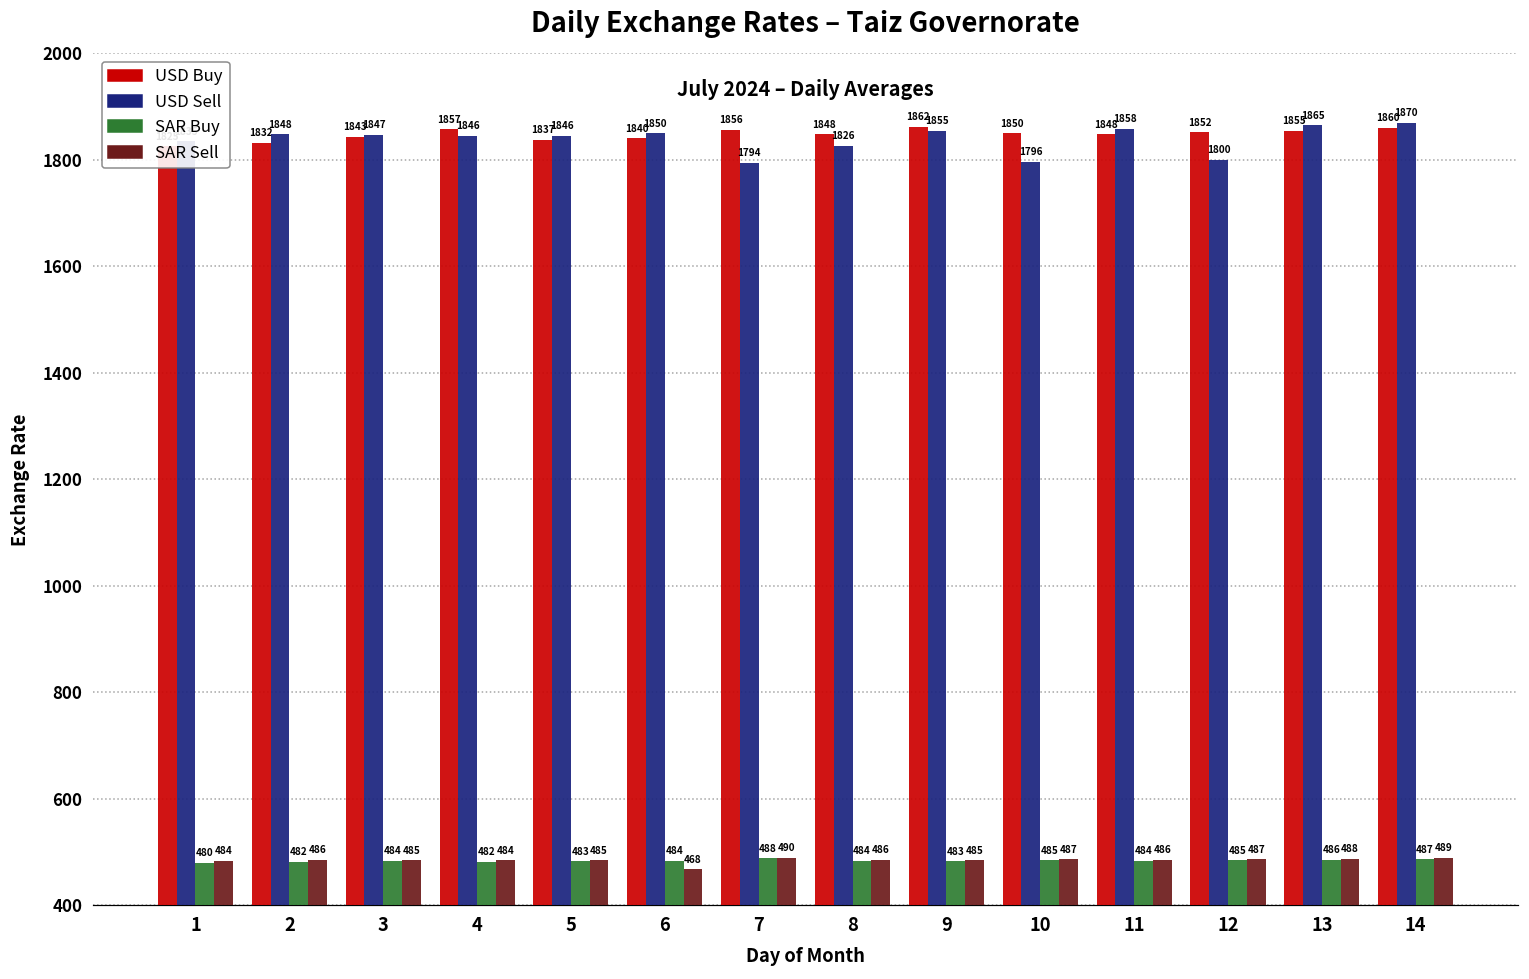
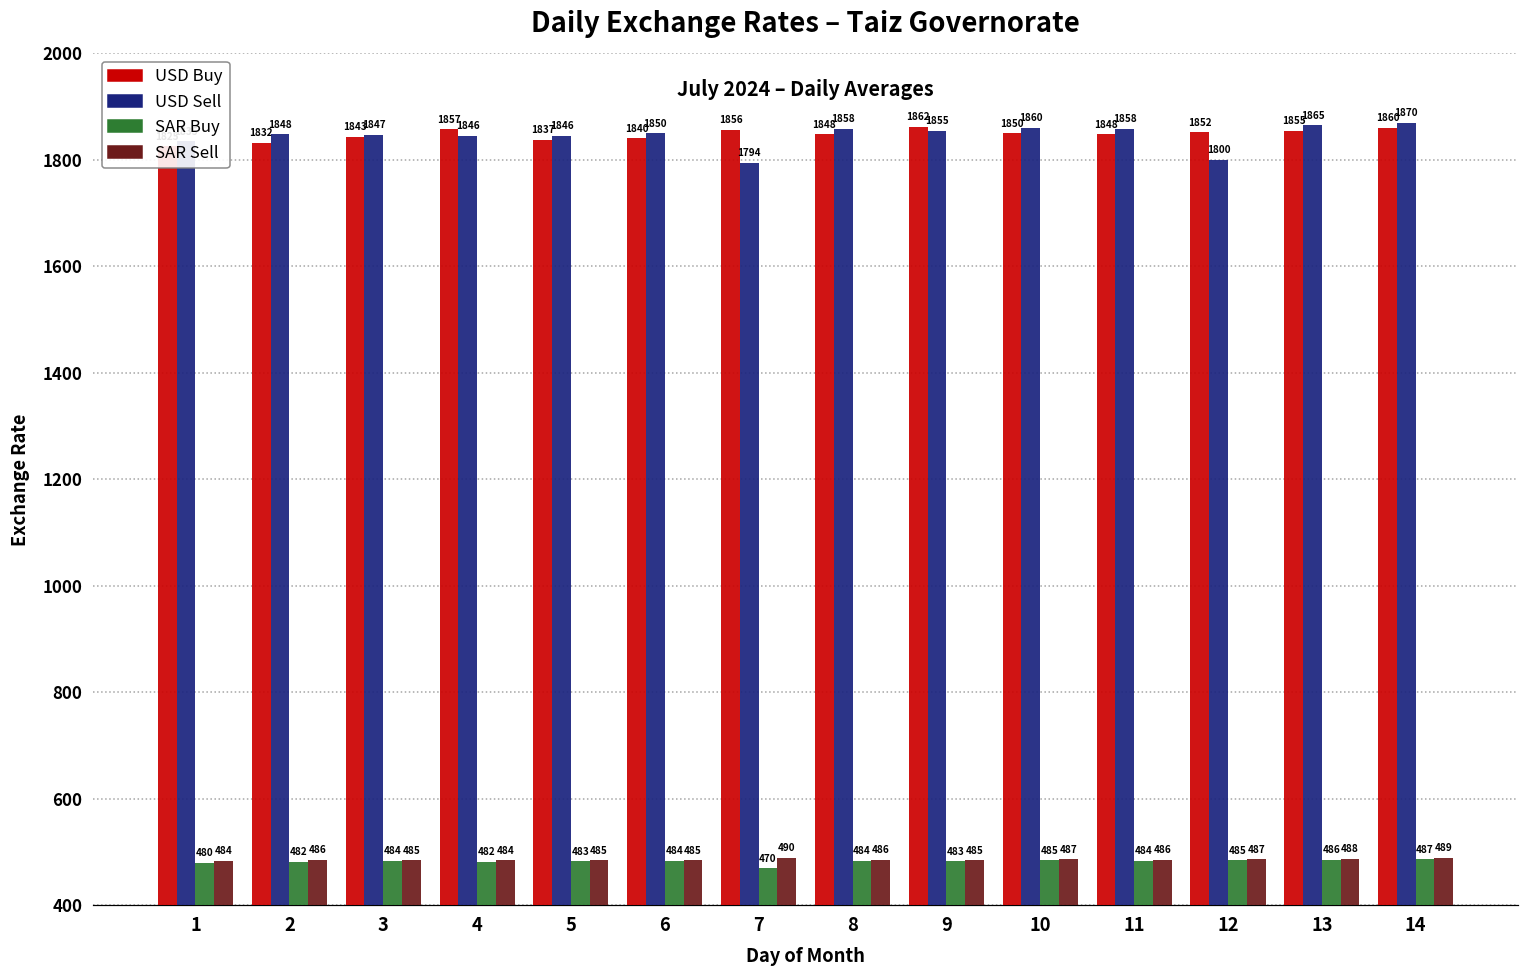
SAR Sell, 6: 468 -> 485
SAR Buy, 7: 488 -> 470
USD Sell, 8: 1826 -> 1858
USD Sell, 10: 1796 -> 1860
